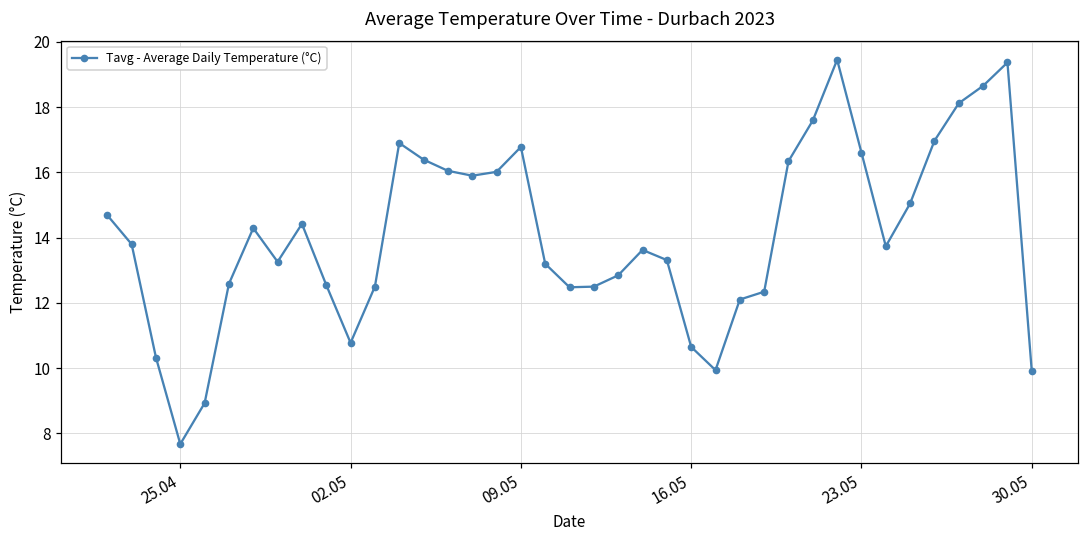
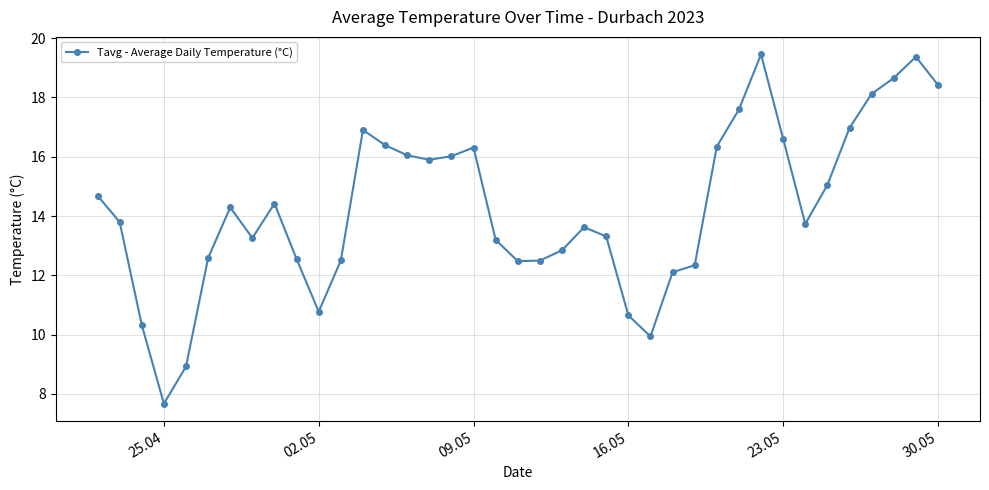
09.05: 16.8 -> 16.3
30.05: 9.9 -> 18.4
